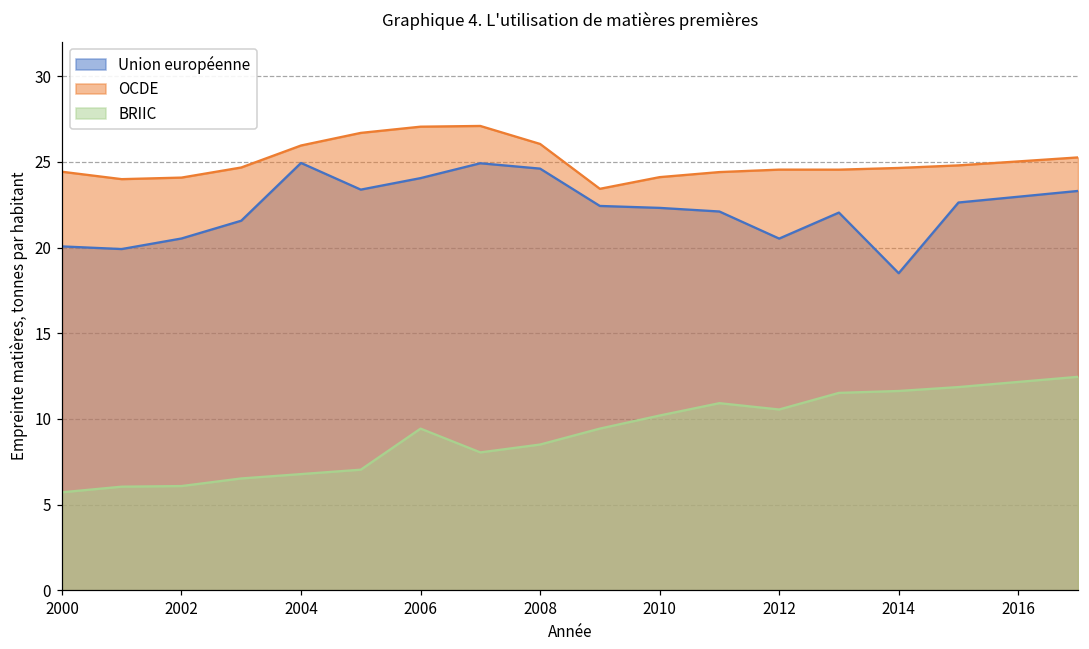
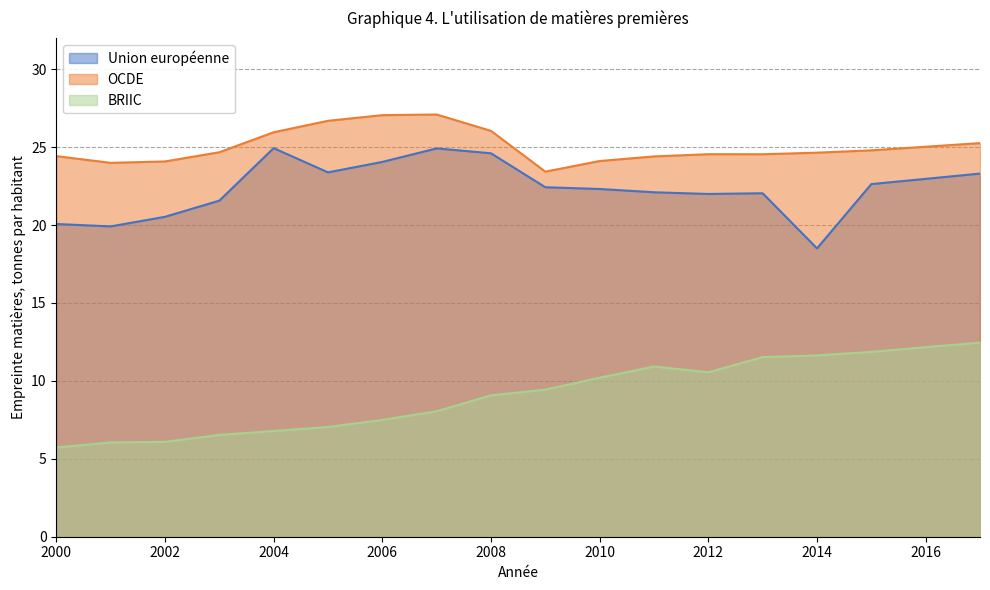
BRIIC, 2006: 9.4 -> 7.5
BRIIC, 2008: 8.5 -> 9.1
Union européenne, 2012: 20.5 -> 22.0
